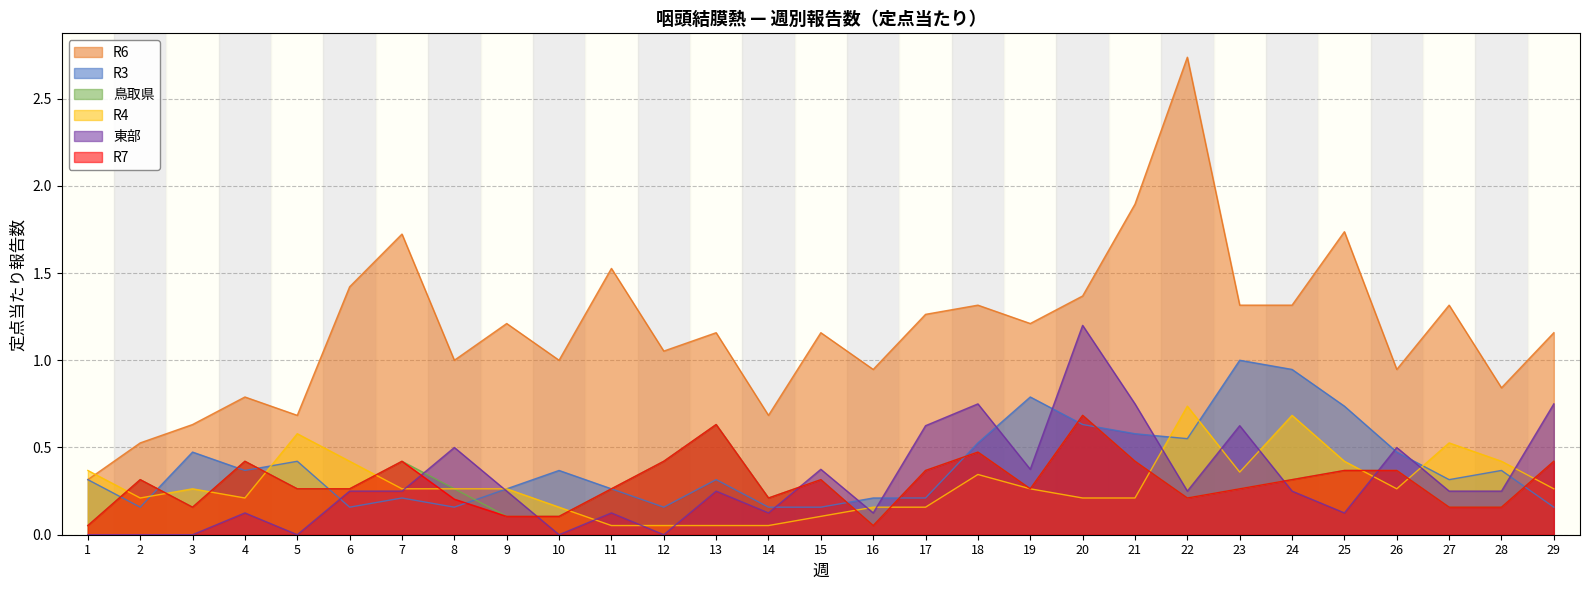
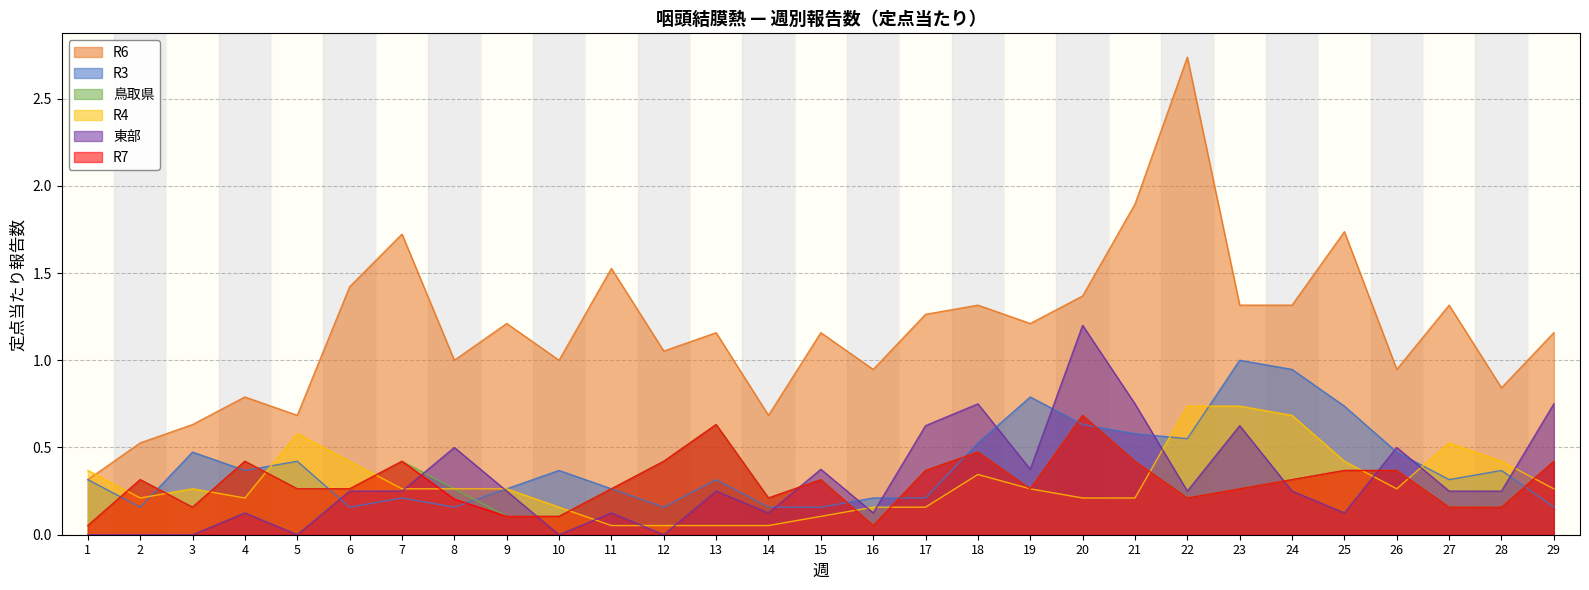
R4, 23: 0.36 -> 0.74
